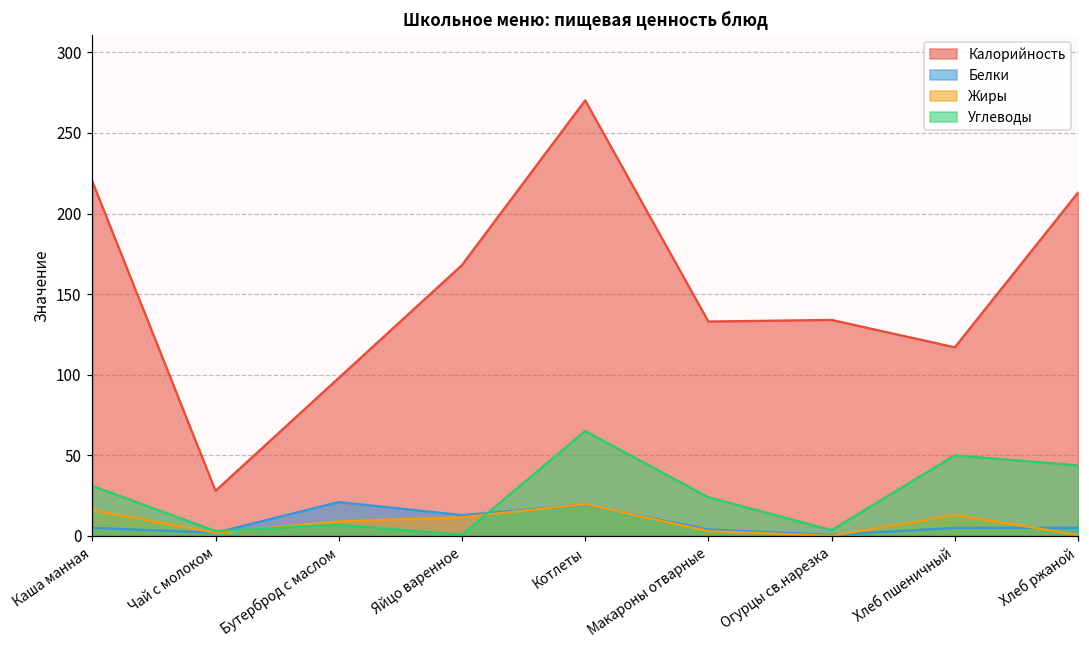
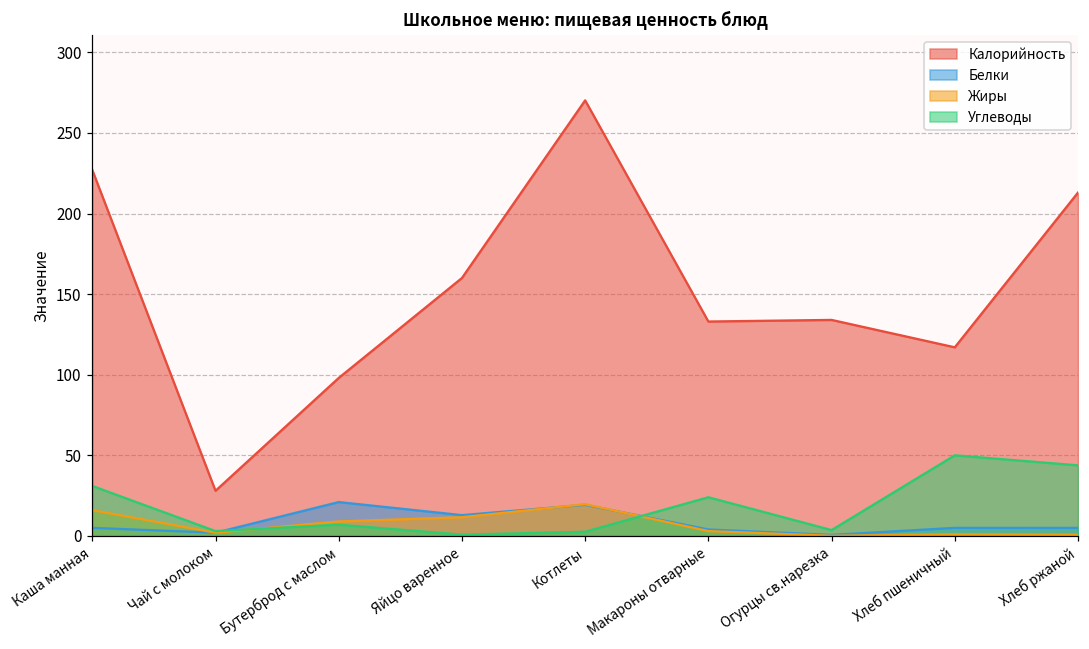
Калорийность, Каша манная: 220 -> 227
Калорийность, Яйцо варенное: 168 -> 160
Углеводы, Котлеты: 65 -> 3
Жиры, Хлеб пшеничный: 13 -> 1
